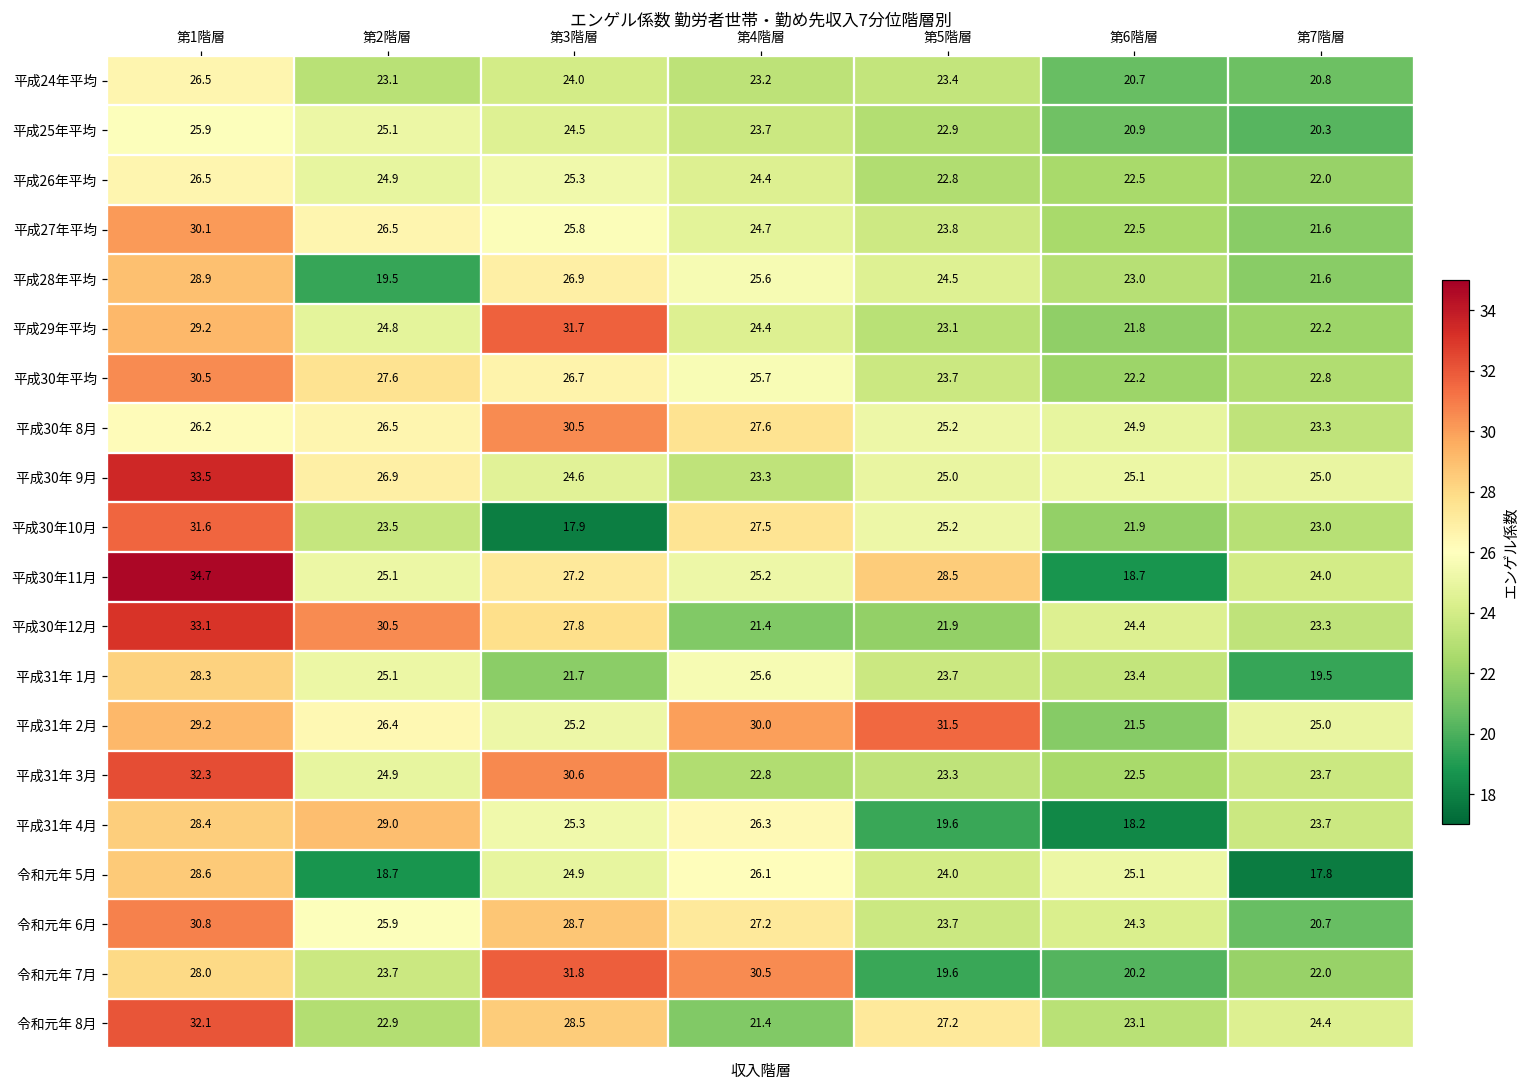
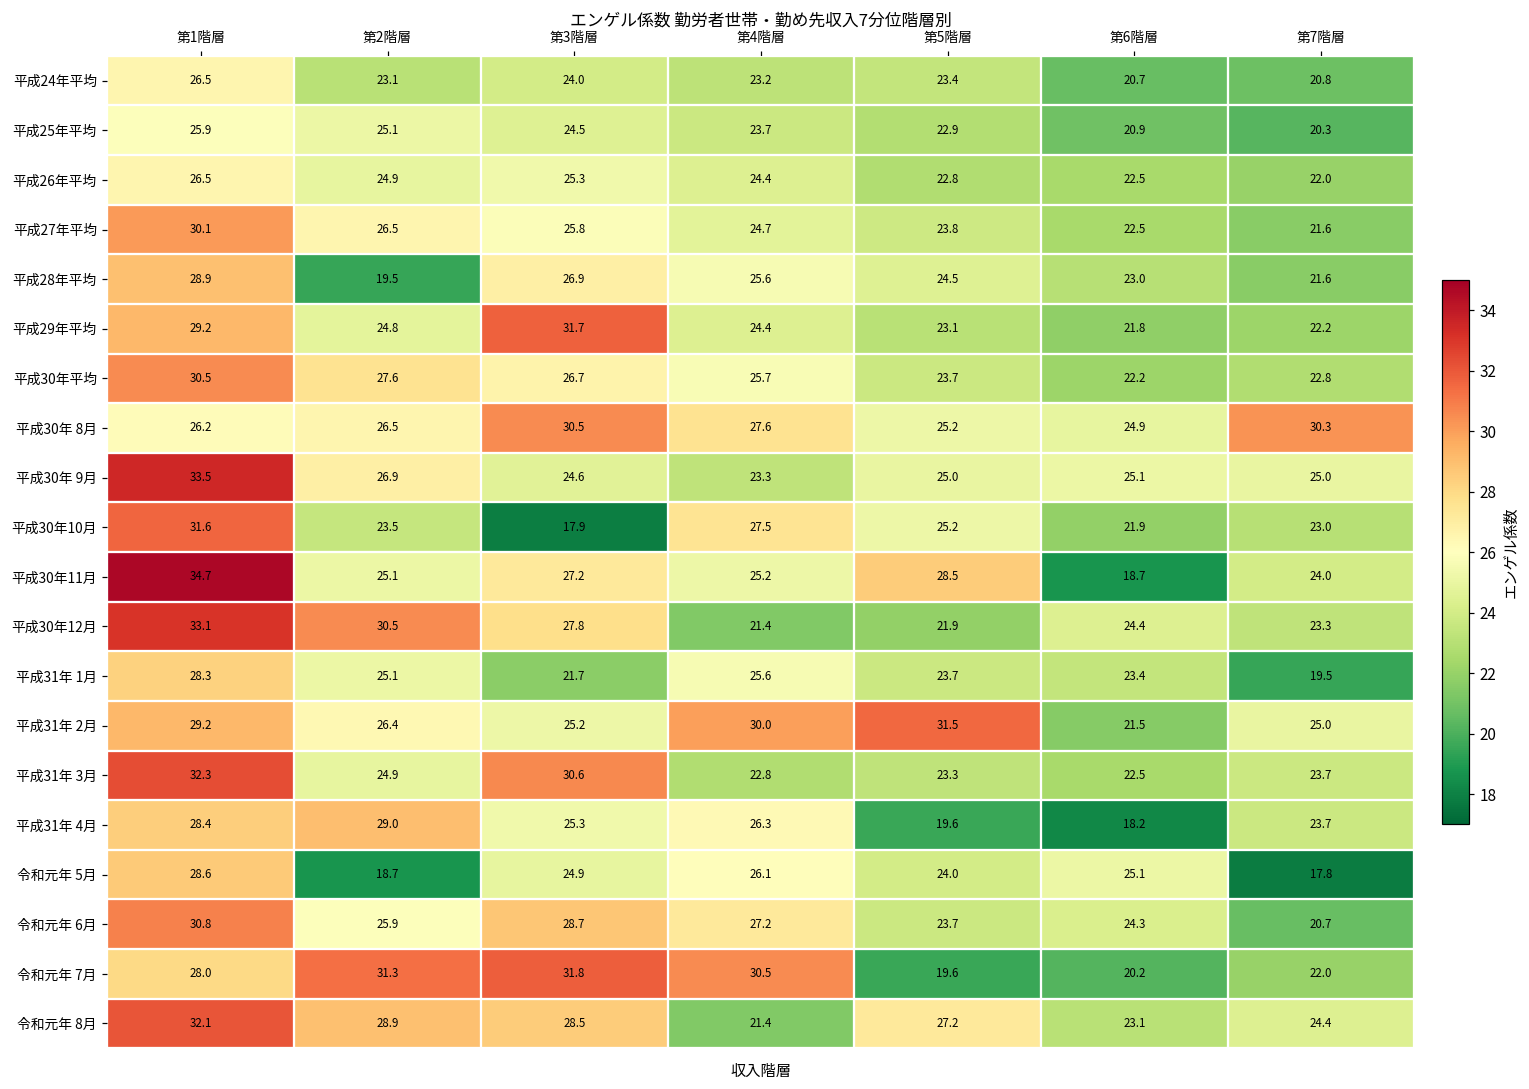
平成30年 8月, 第7階層: 23.3 -> 30.3
令和元年 7月, 第2階層: 23.7 -> 31.3
令和元年 8月, 第2階層: 22.9 -> 28.9
